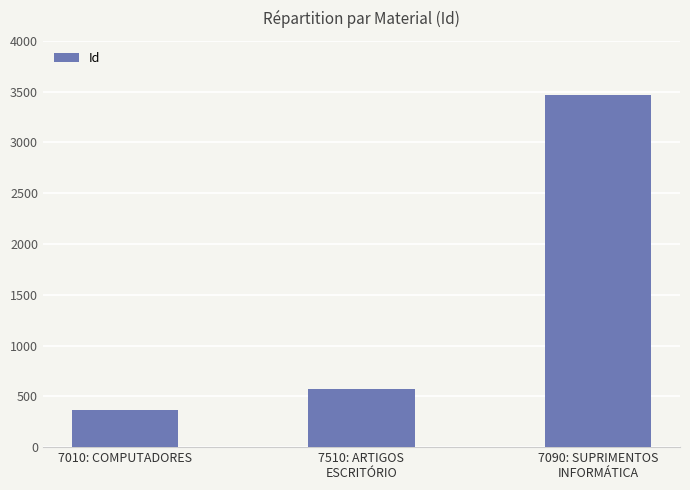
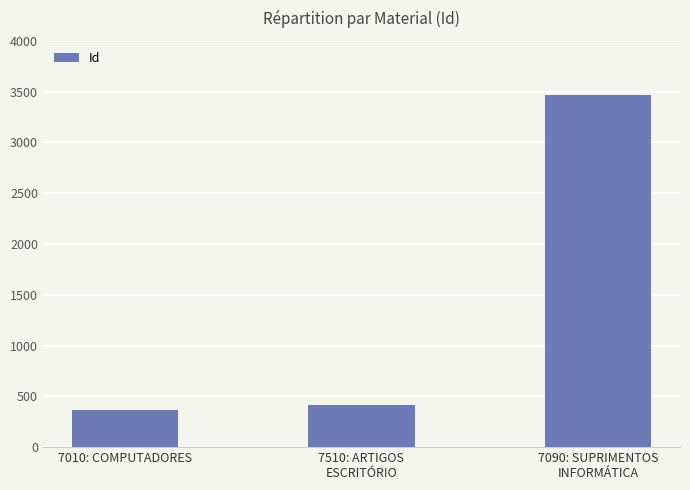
7510: ARTIGOS ESCRITÓRIO: 580 -> 410
